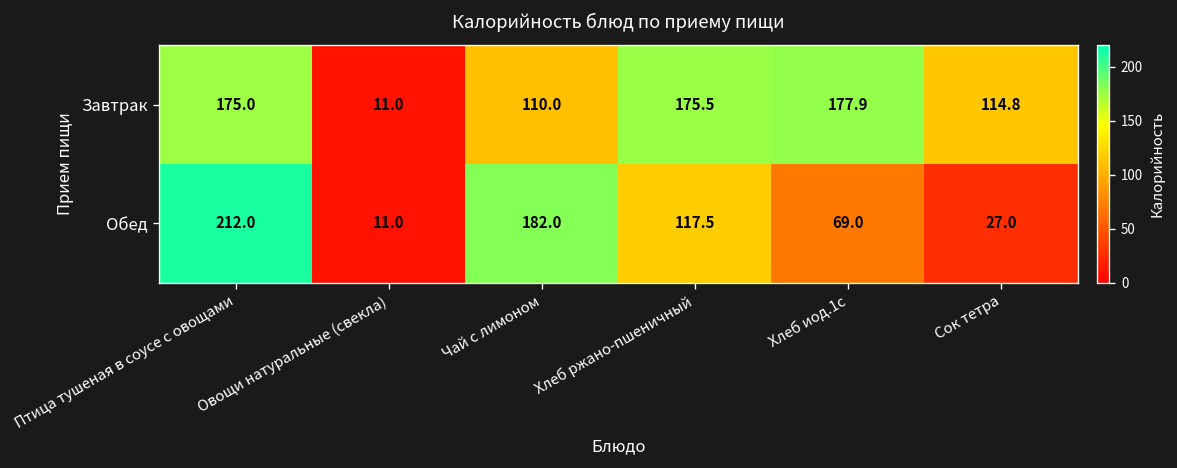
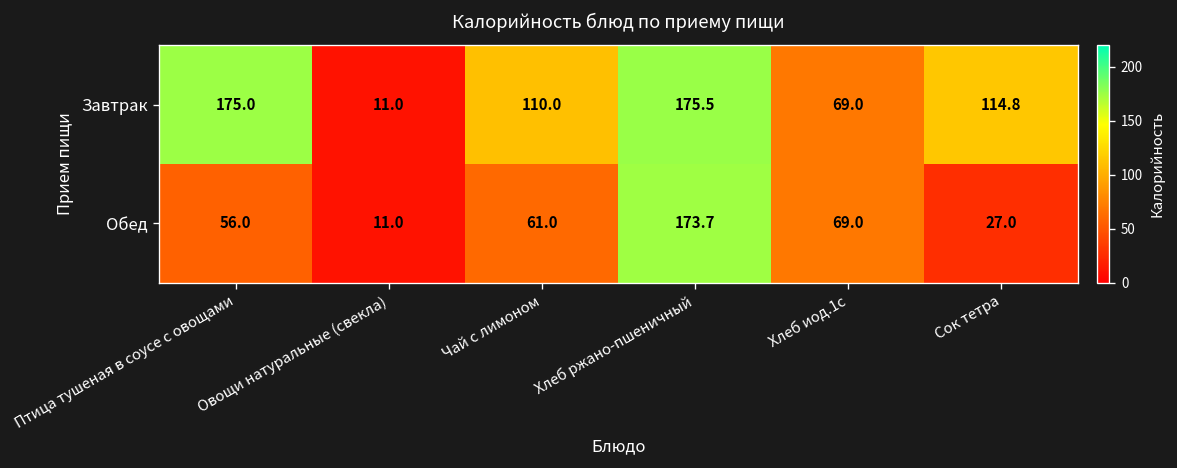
Завтрак, Хлеб иод.1с: 177.9 -> 69.0
Обед, Птица тушеная в соусе с овощами: 212.0 -> 56.0
Обед, Чай с лимоном: 182.0 -> 61.0
Обед, Хлеб ржано-пшеничный: 117.5 -> 173.7
